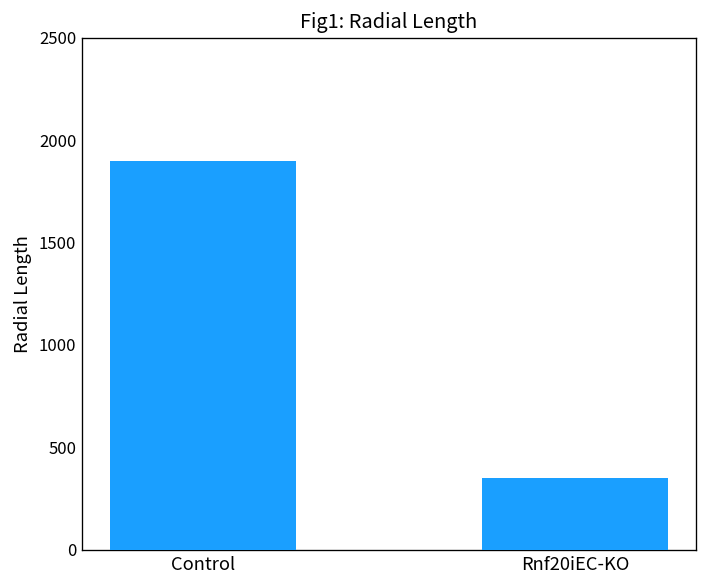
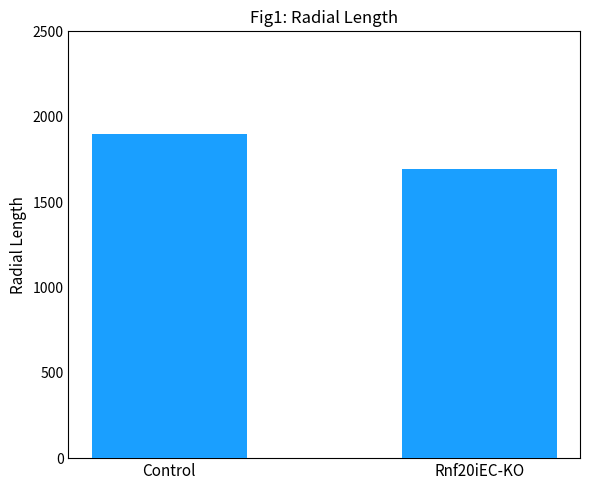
Rnf20iEC-KO: 350 -> 1700
